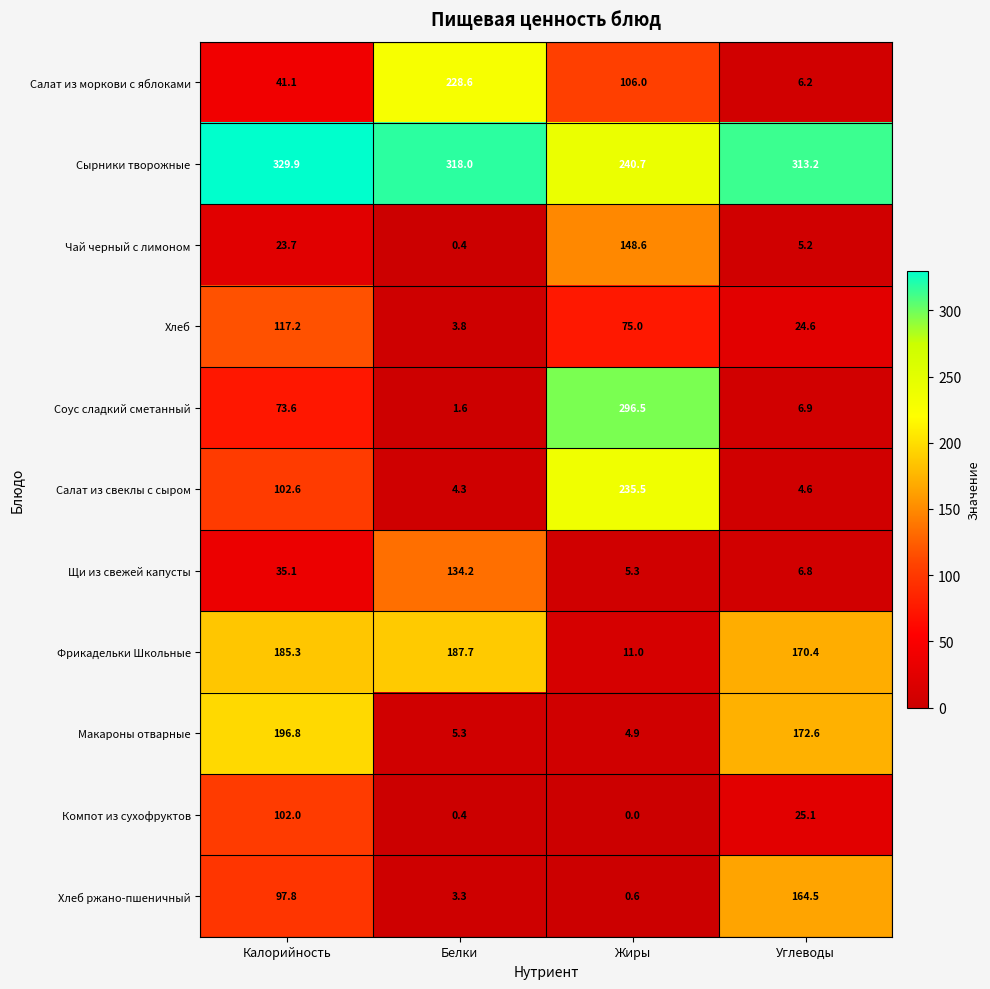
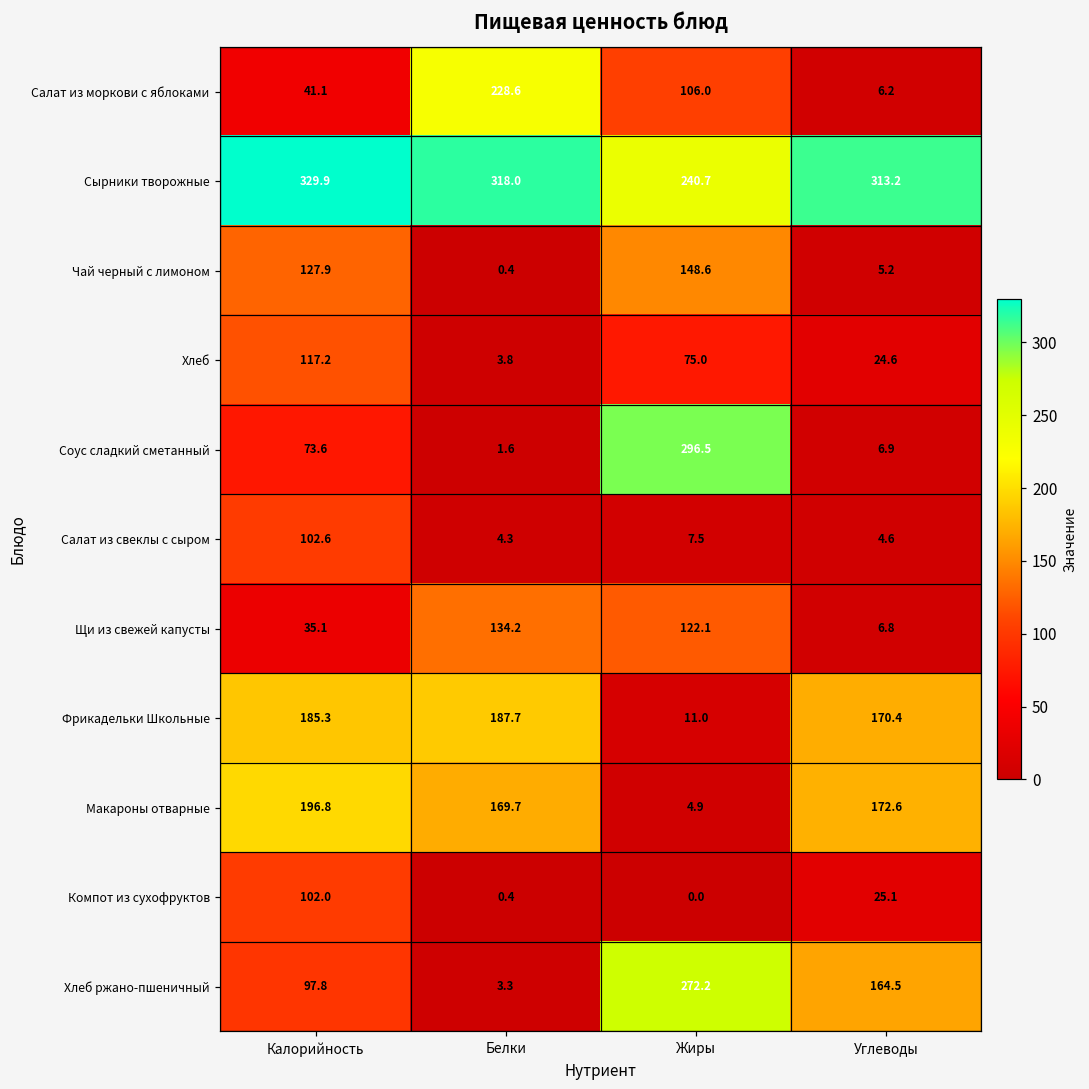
Чай черный с лимоном, Калорийность: 23.7 -> 127.9
Салат из свеклы с сыром, Жиры: 235.5 -> 7.5
Щи из свежей капусты, Жиры: 5.3 -> 122.1
Макароны отварные, Белки: 5.3 -> 169.7
Хлеб ржано-пшеничный, Жиры: 0.6 -> 272.2
